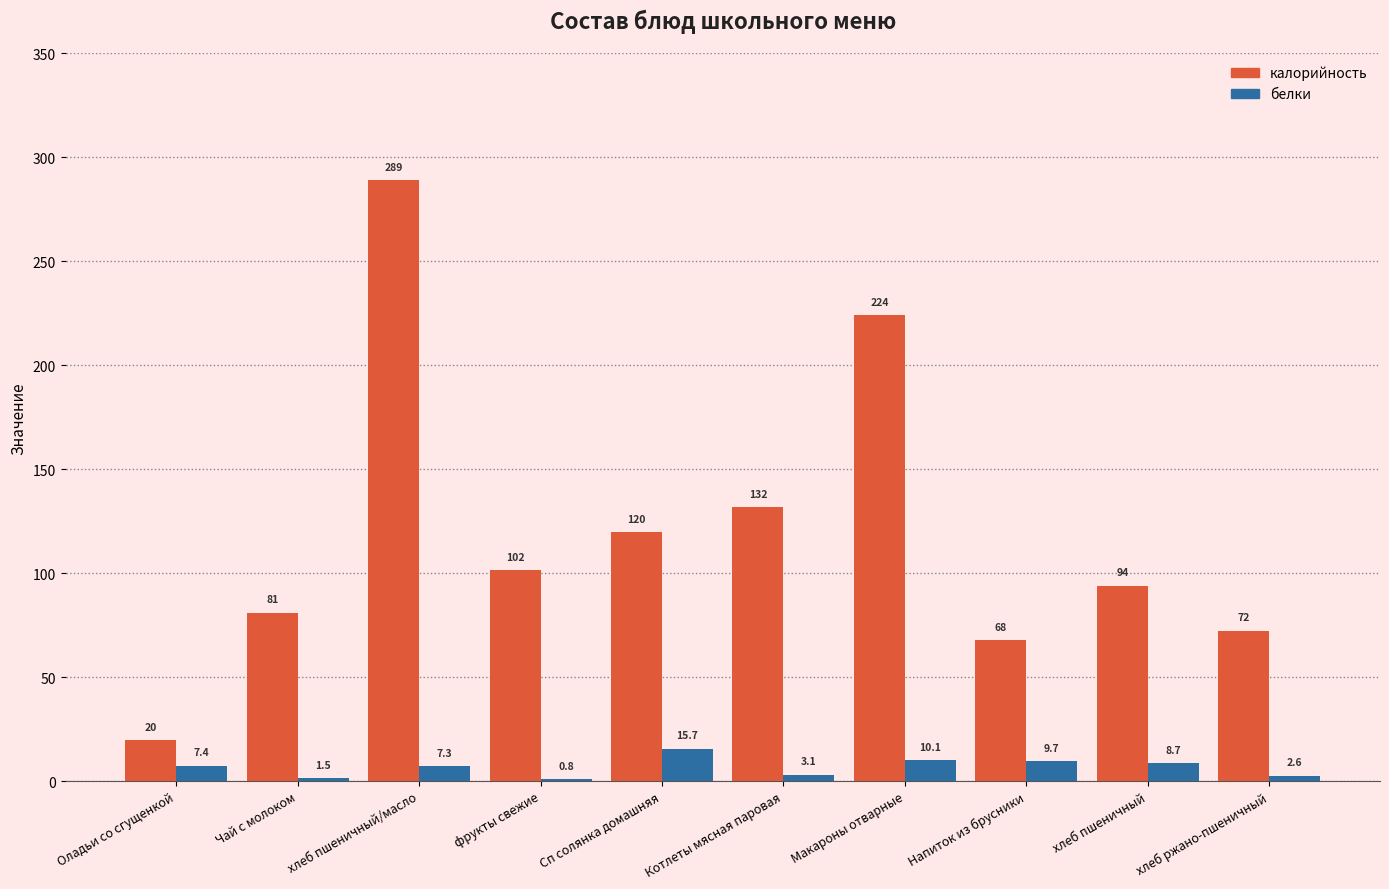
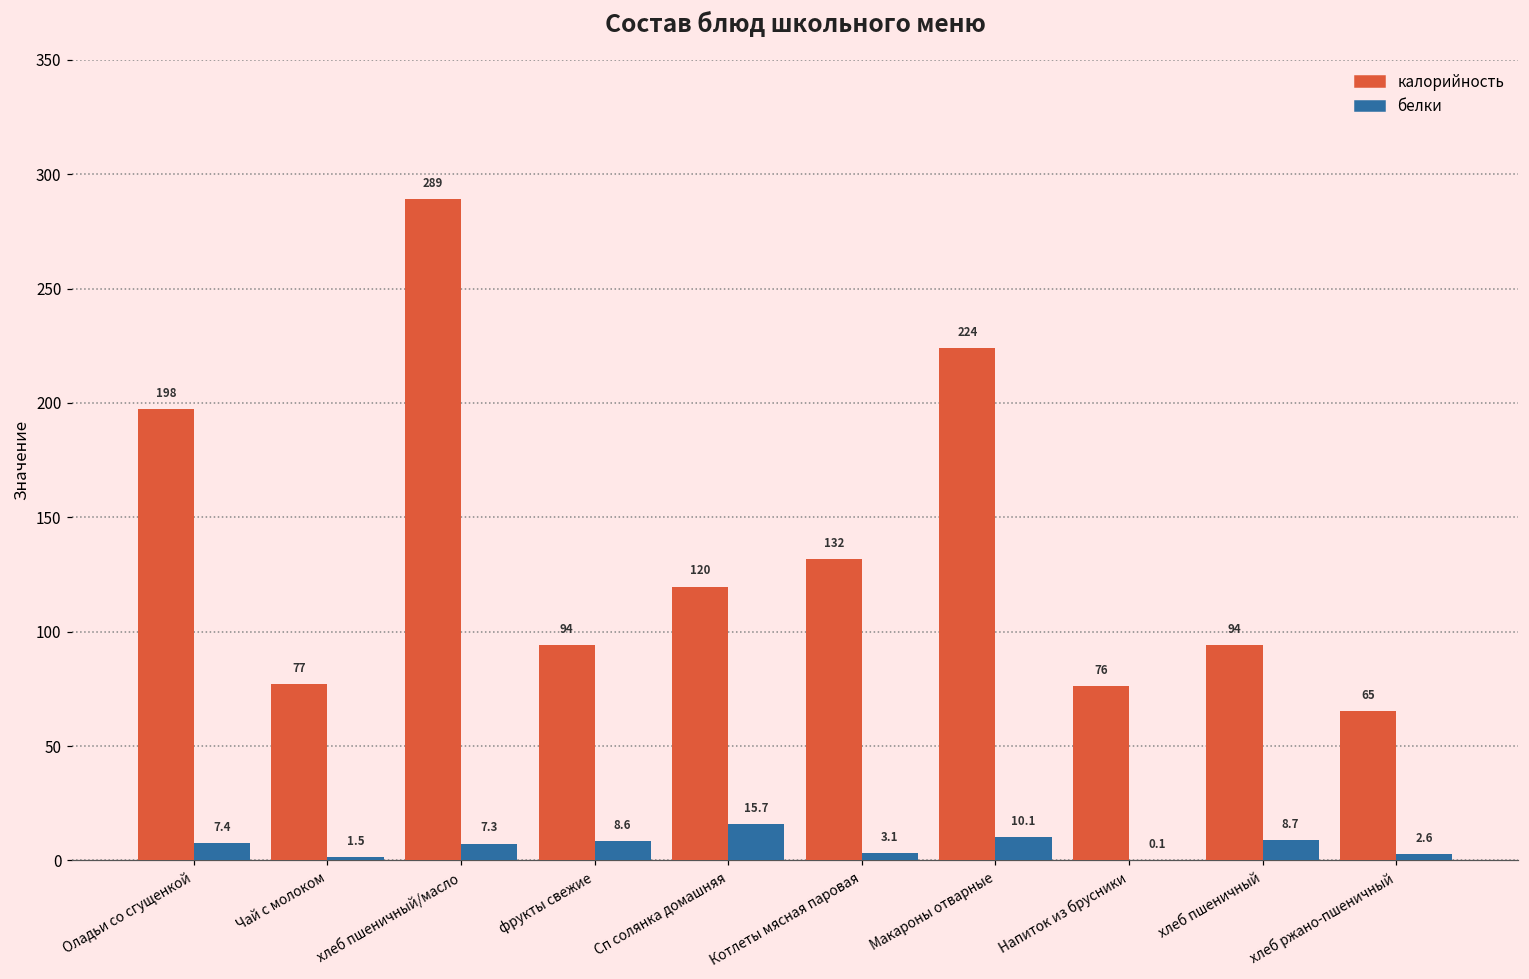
калорийность, Оладьи со сгущенкой: 20 -> 198
калорийность, Чай с молоком: 81 -> 77
калорийность, фрукты свежие: 102 -> 94
белки, фрукты свежие: 0.8 -> 8.6
калорийность, Напиток из брусники: 68 -> 76
белки, Напиток из брусники: 9.7 -> 0.1
калорийность, хлеб ржано-пшеничный: 72 -> 65
